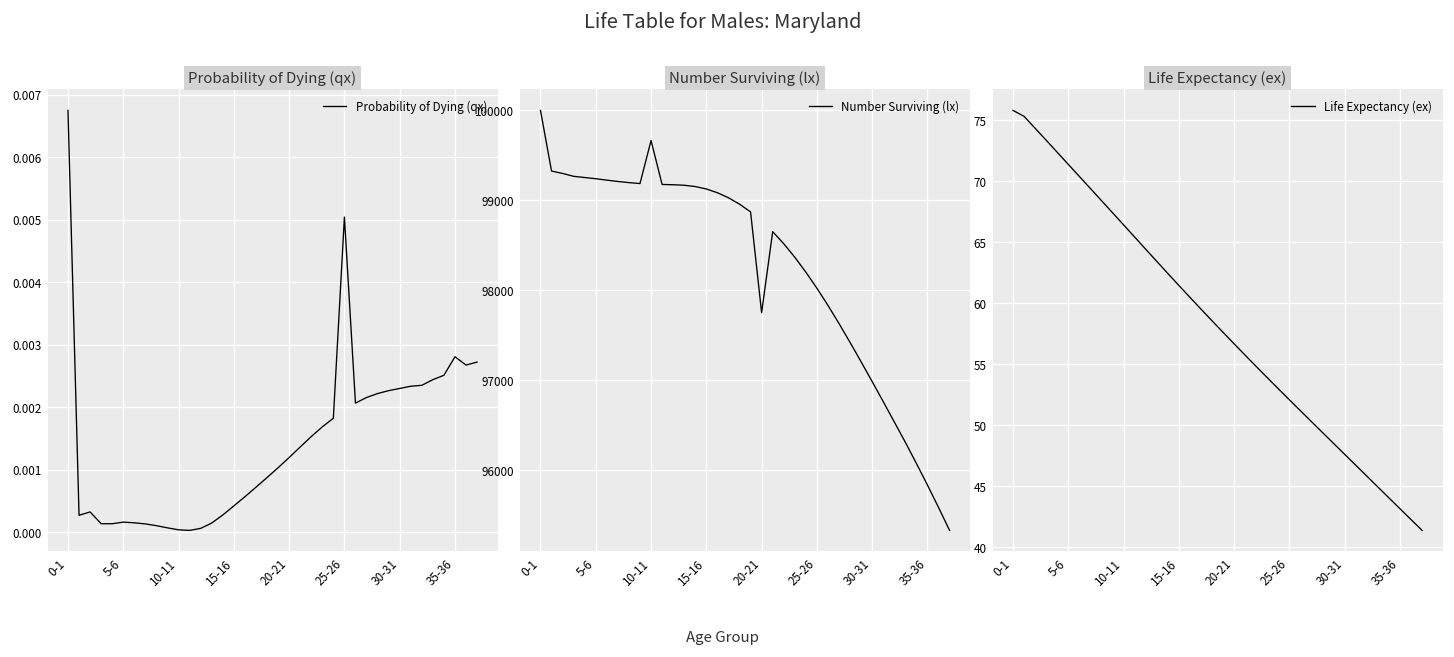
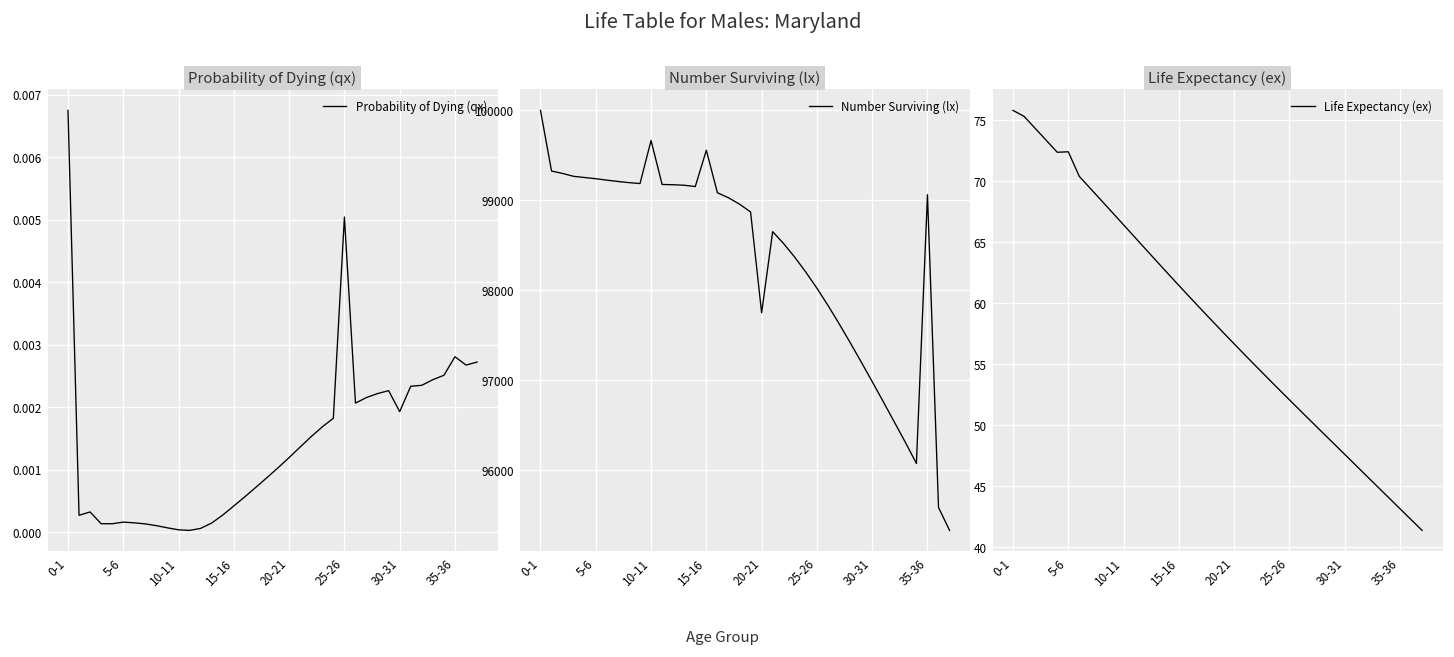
Probability of Dying (qx), 30-31: 0.0023 -> 0.0019
Number Surviving (lx), 15-16: 99100 -> 99600
Number Surviving (lx), 35-36: 95800 -> 99100
Life Expectancy (ex), 5-6: 71.4 -> 72.4
